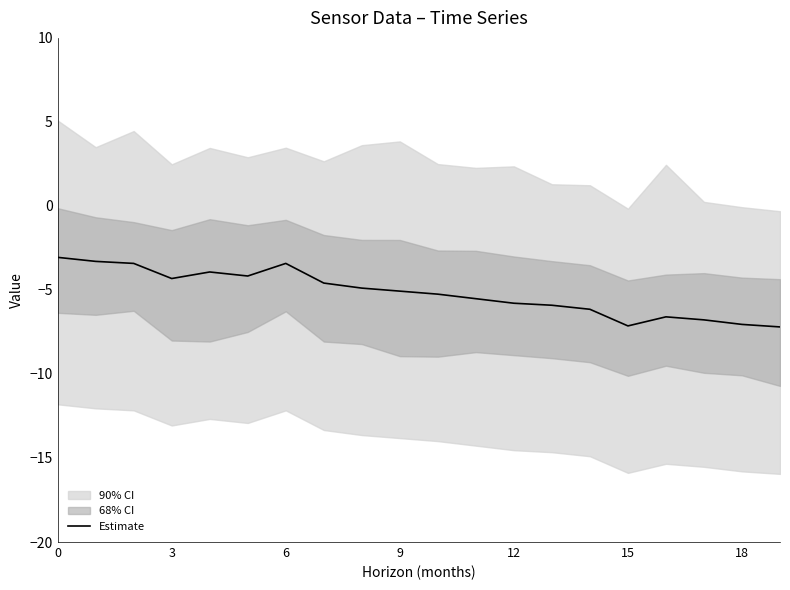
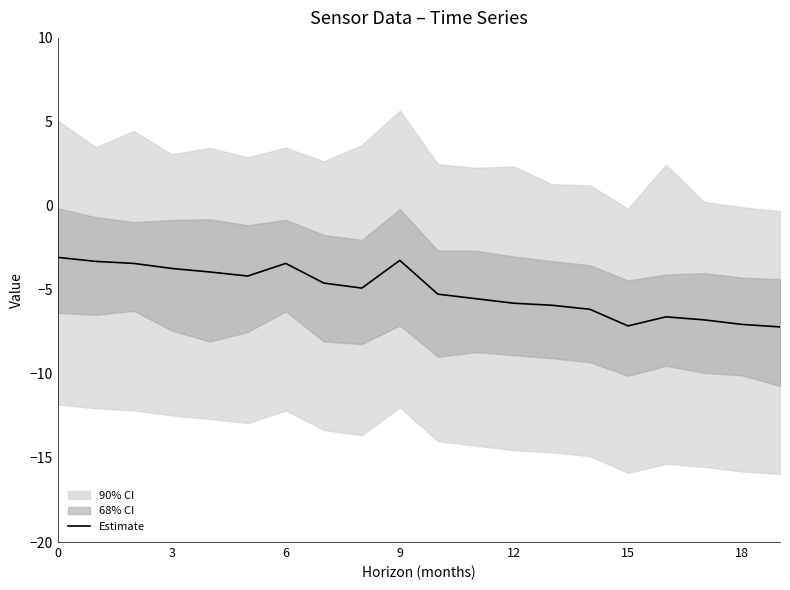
Estimate, 3: -4.3 -> -3.7
Estimate, 9: -5.1 -> -3.2
